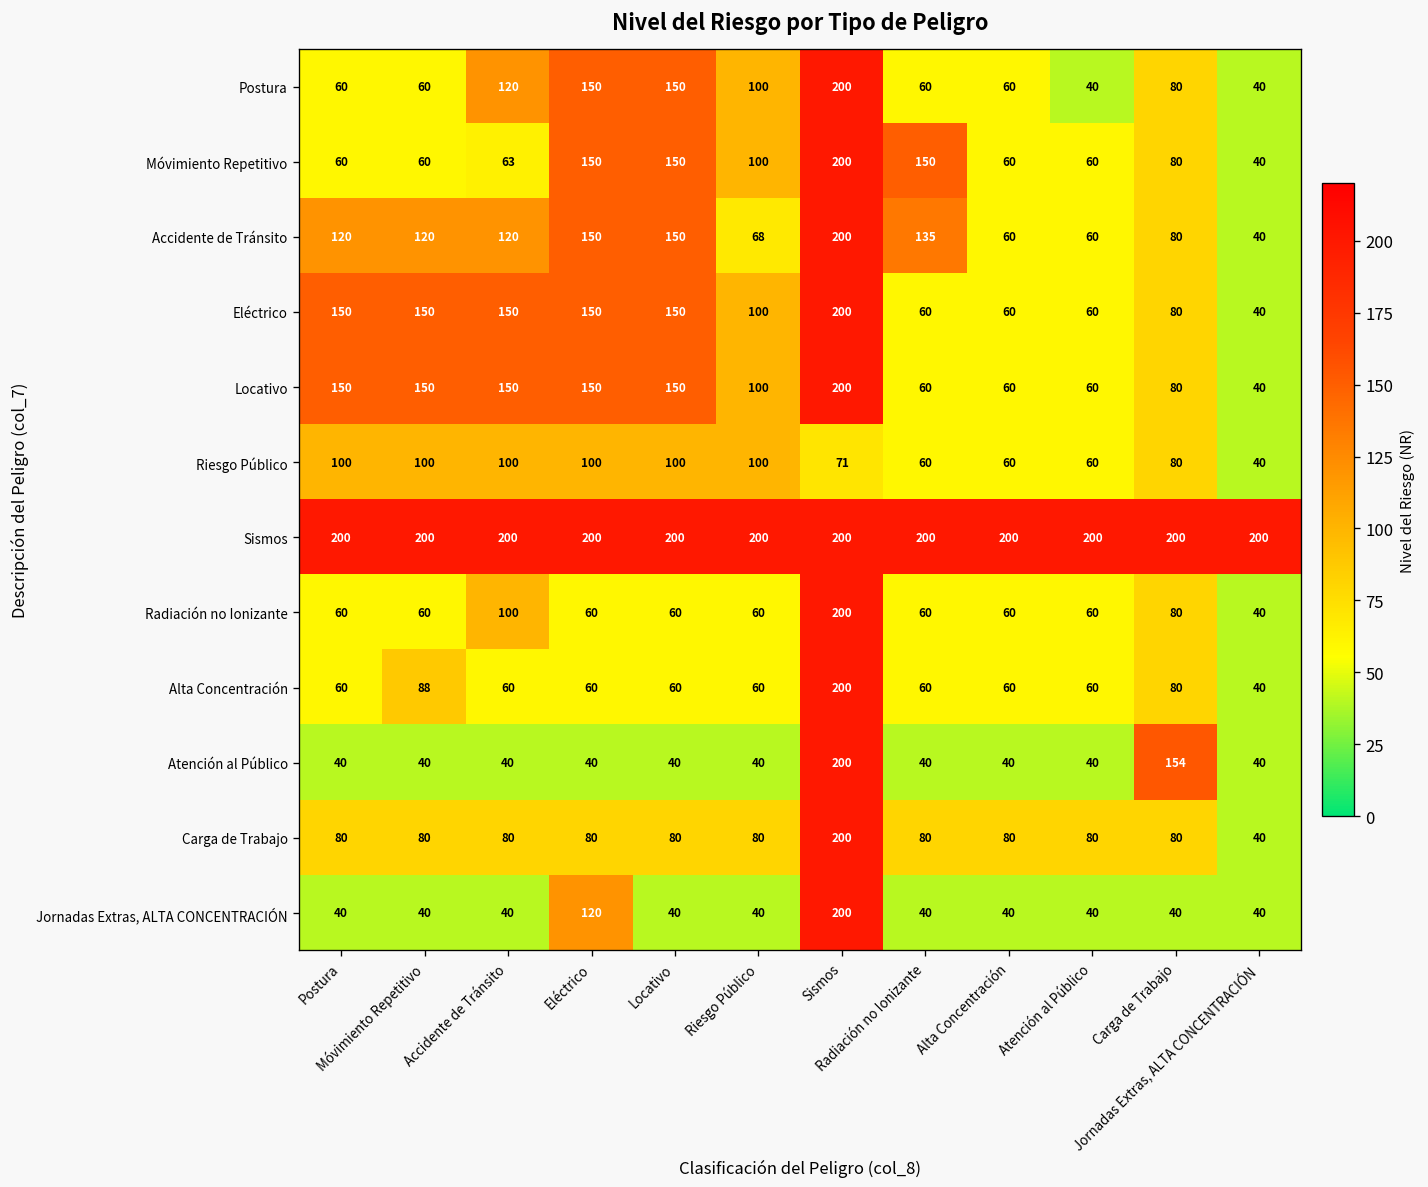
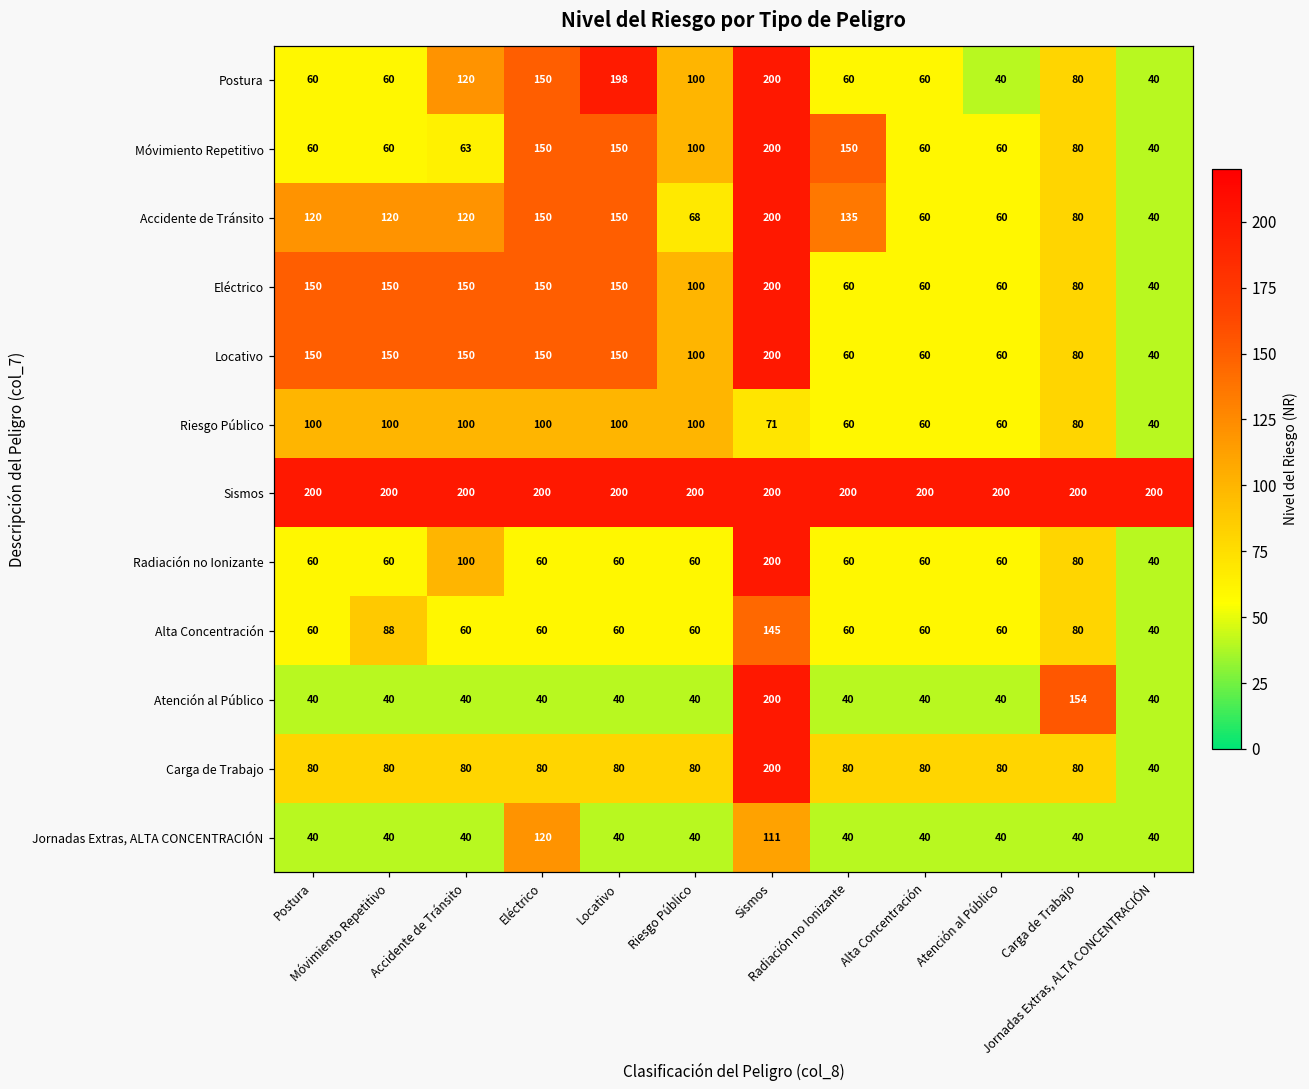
Postura, Locativo: 150 -> 198
Alta Concentración, Sismos: 200 -> 145
Jornadas Extras, ALTA CONCENTRACIÓN, Sismos: 200 -> 111
